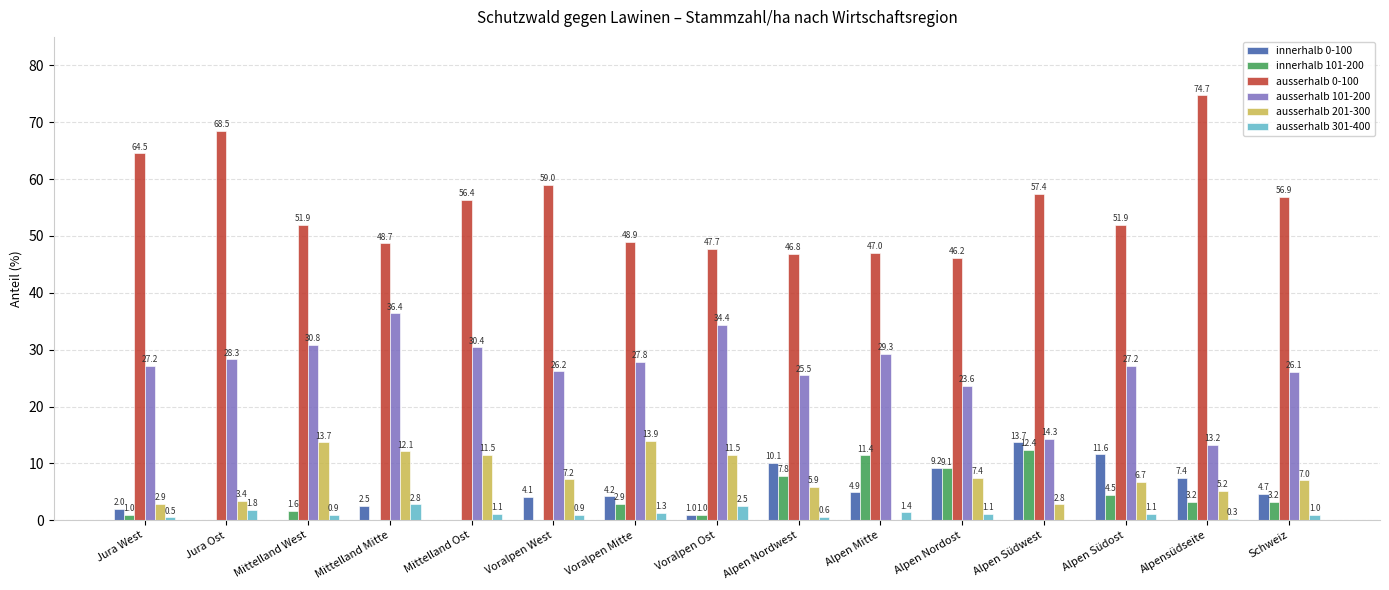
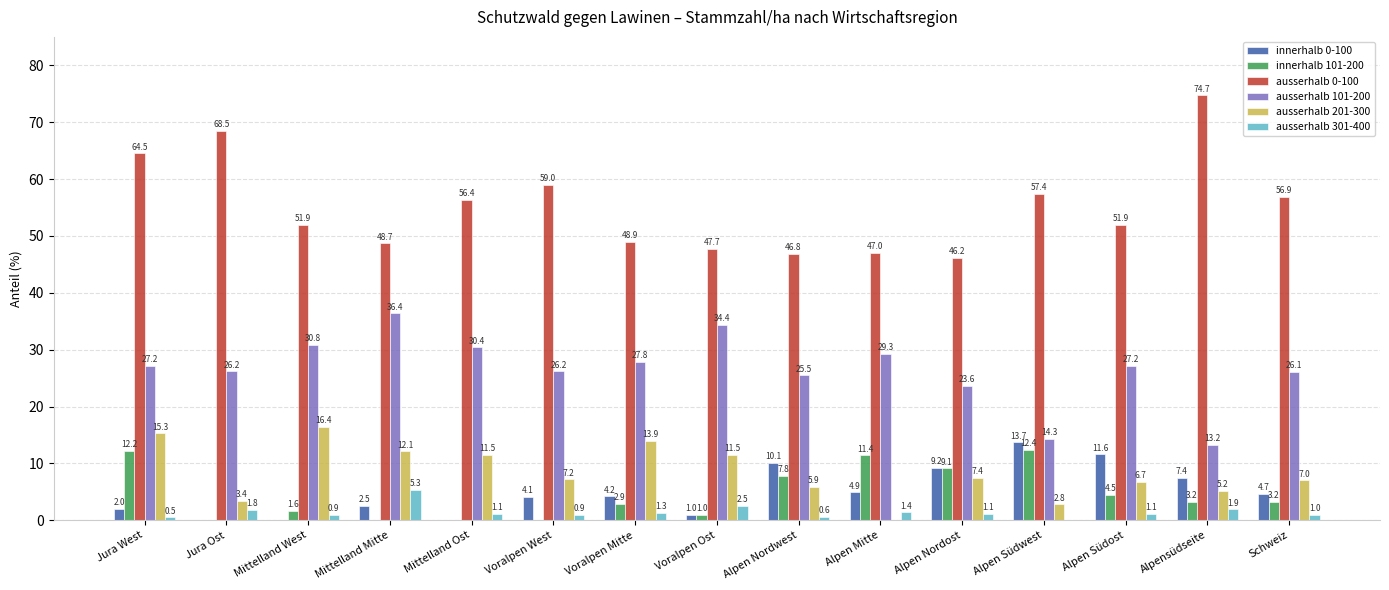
innerhalb 101-200, Jura West: 1.0 -> 12.2
ausserhalb 201-300, Jura West: 2.9 -> 15.3
ausserhalb 101-200, Jura Ost: 28.3 -> 26.2
ausserhalb 201-300, Mittelland West: 13.7 -> 16.4
ausserhalb 301-400, Mittelland Mitte: 2.8 -> 5.3
ausserhalb 301-400, Alpensüdseite: 0.3 -> 1.9
